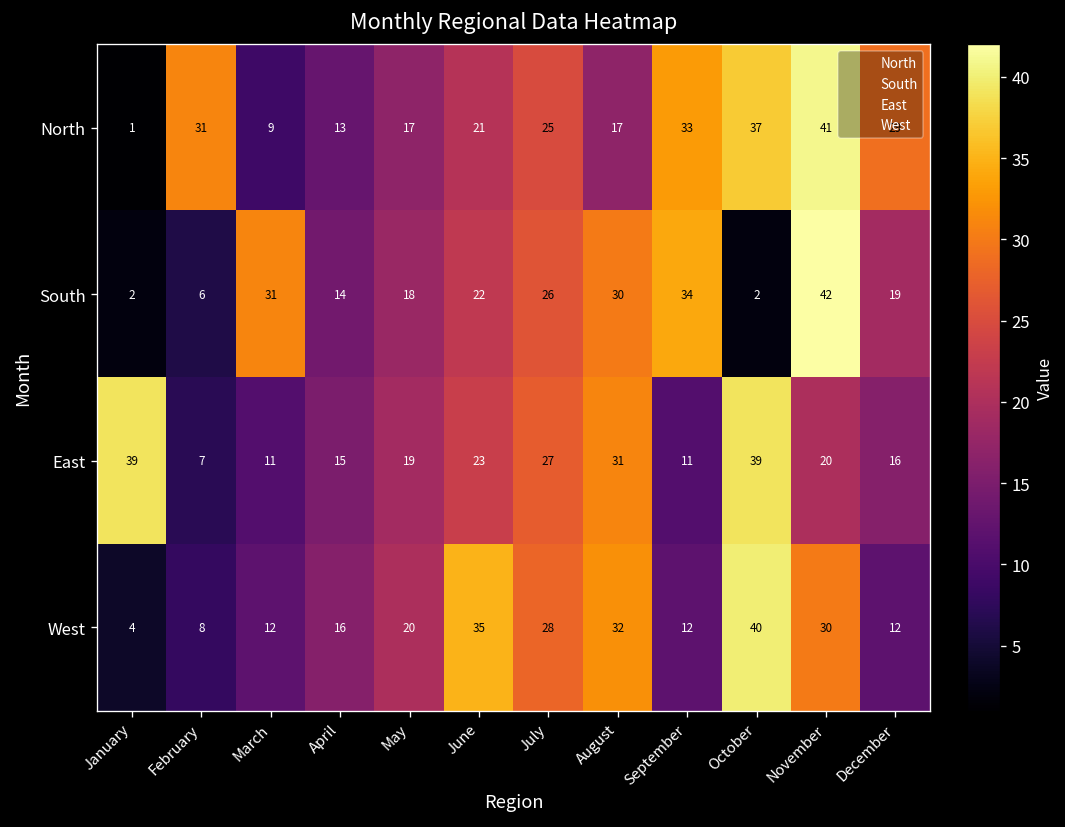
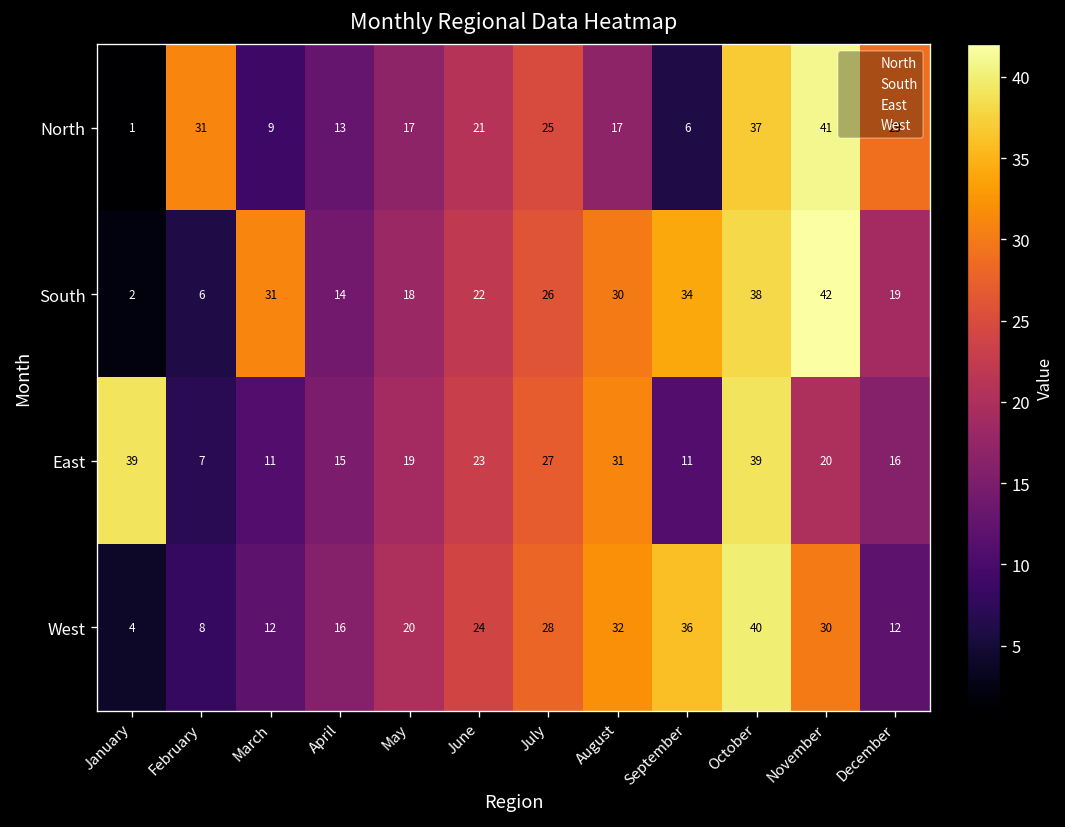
North, September: 33 -> 6
South, October: 2 -> 38
West, June: 35 -> 24
West, September: 12 -> 36
